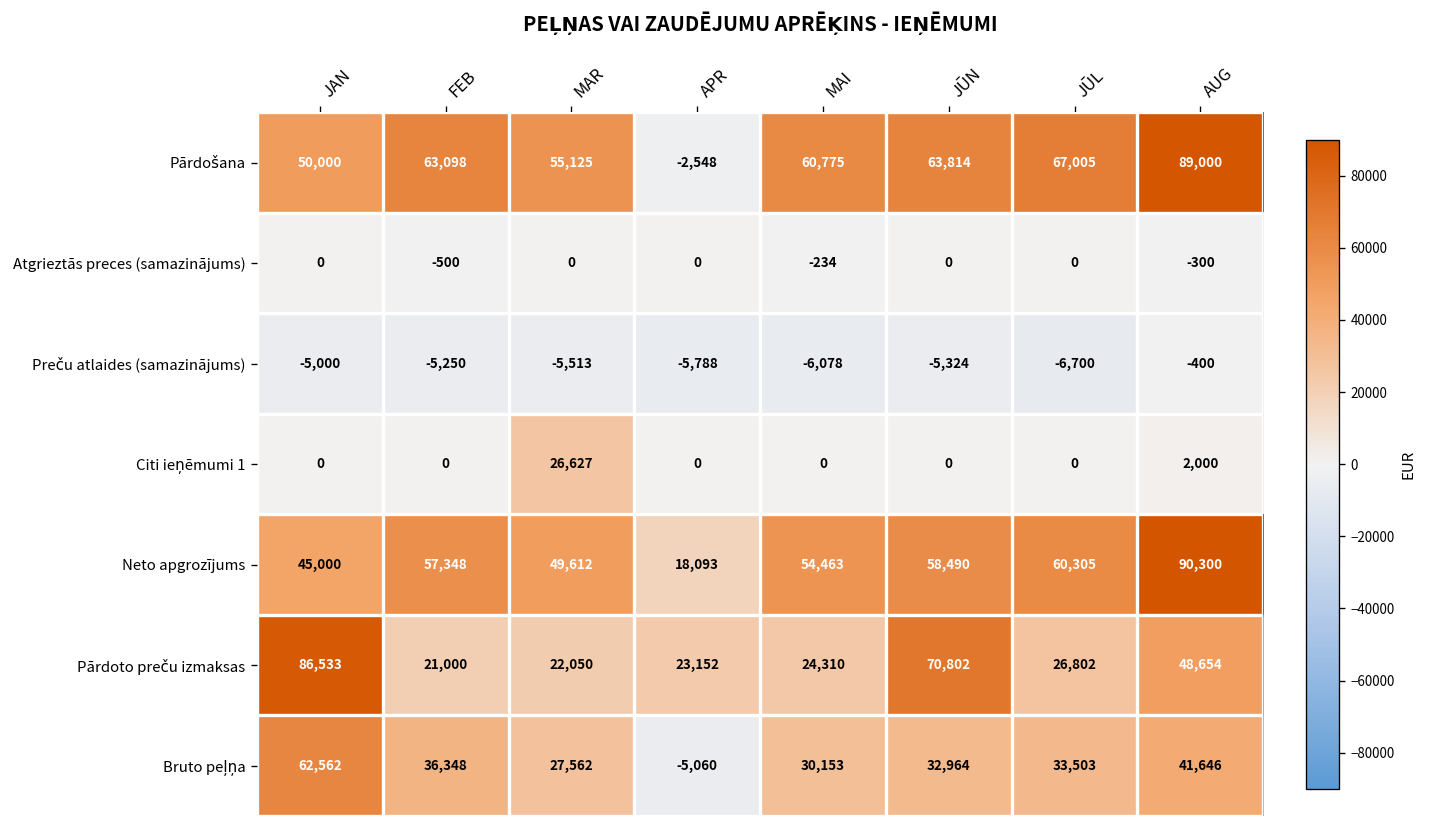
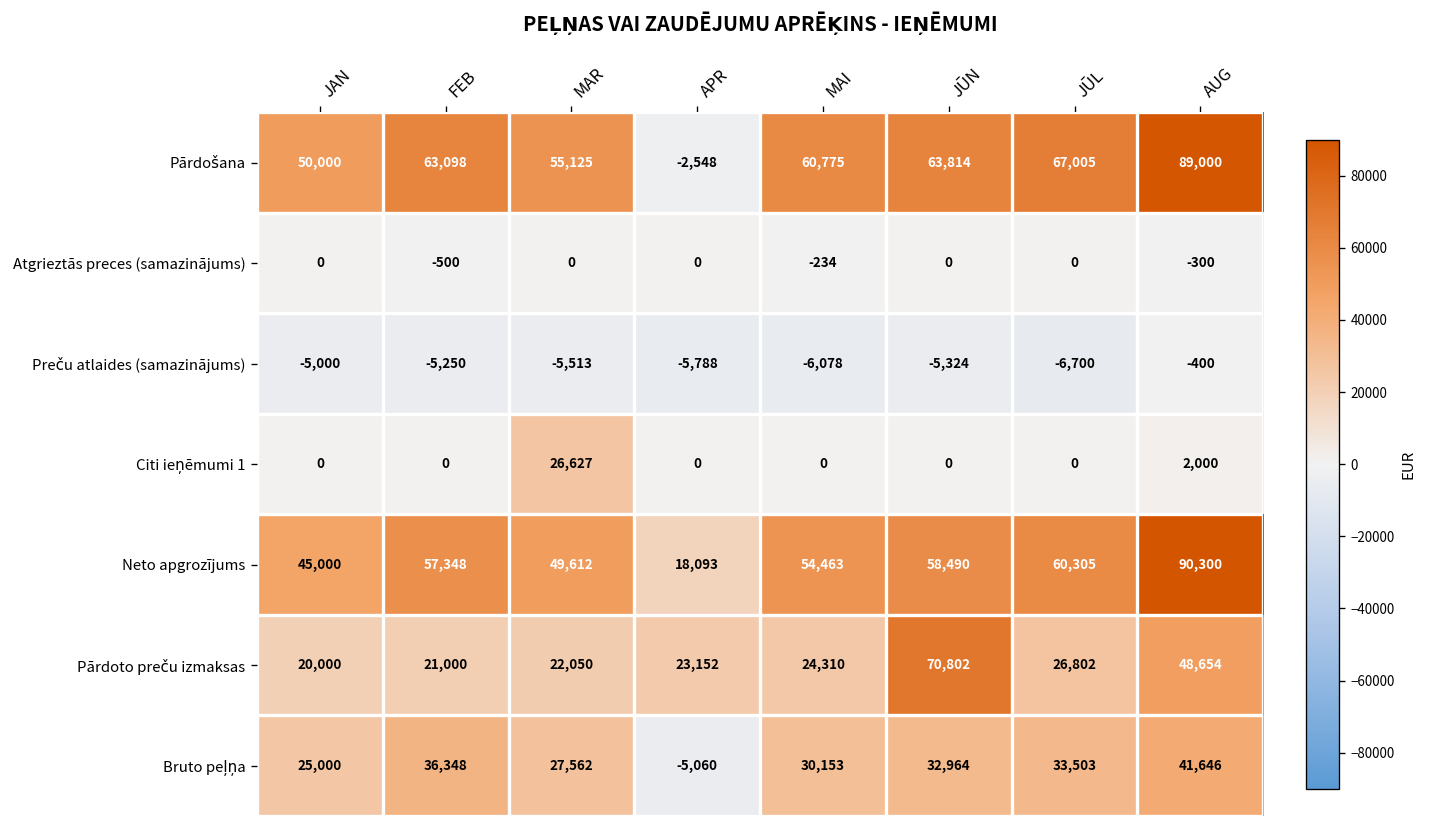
Pārdoto preču izmaksas, JAN: 86,533 -> 20,000
Bruto peļņa, JAN: 62,562 -> 25,000
